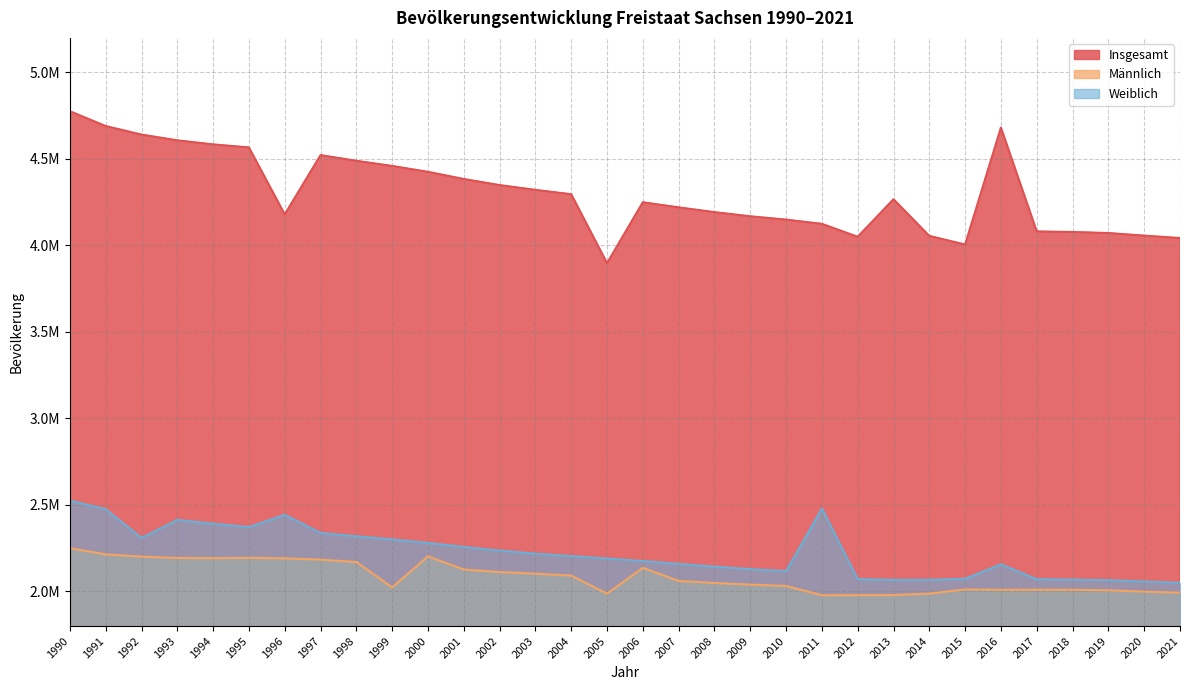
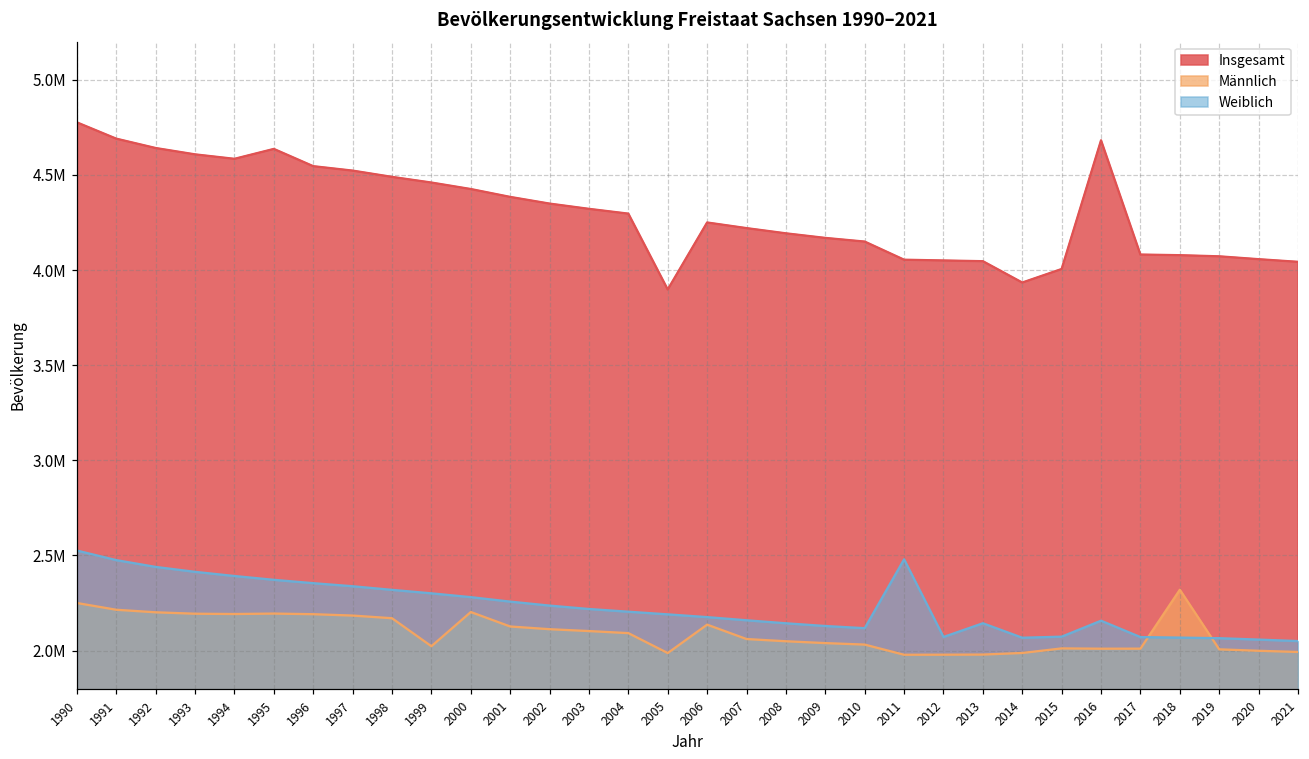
Weiblich, 1992: 2310000 -> 2440000
Insgesamt, 1995: 4570000 -> 4640000
Insgesamt, 1996: 4180000 -> 4550000
Weiblich, 1996: 2440000 -> 2350000
Insgesamt, 2011: 4120000 -> 4050000
Insgesamt, 2013: 4270000 -> 4050000
Weiblich, 2013: 2070000 -> 2140000
Insgesamt, 2014: 4060000 -> 3930000
Männlich, 2018: 2010000 -> 2320000
